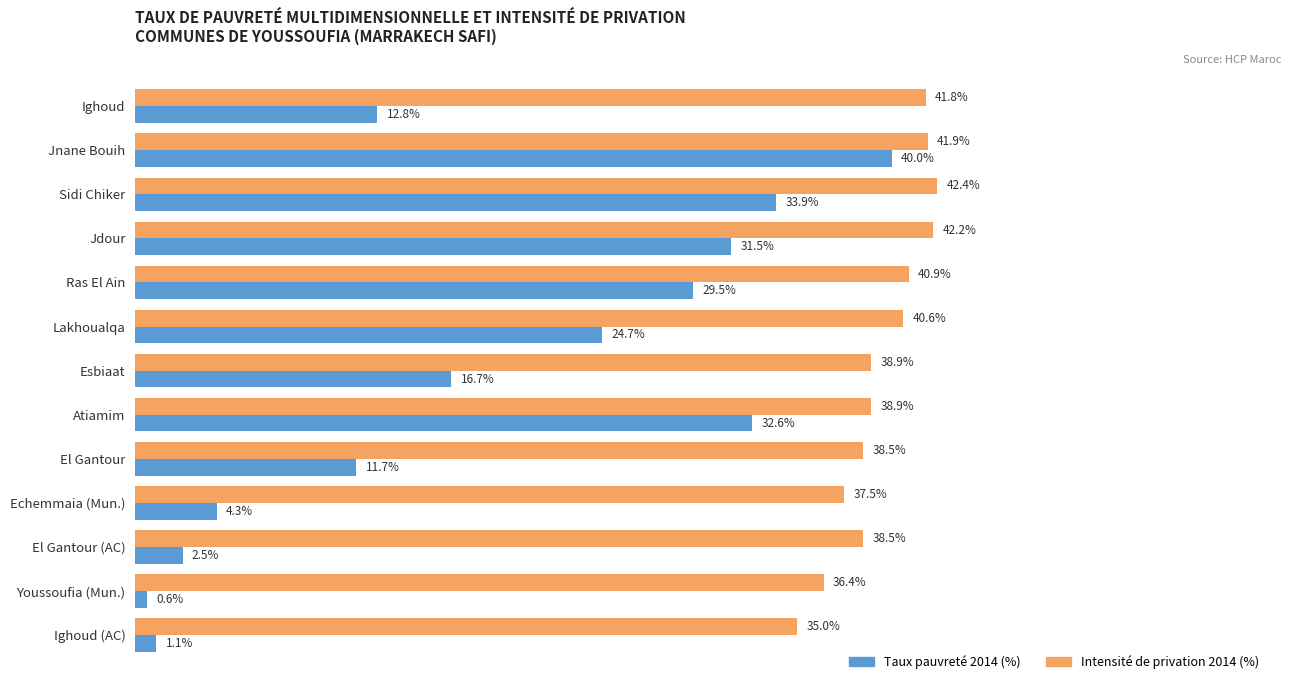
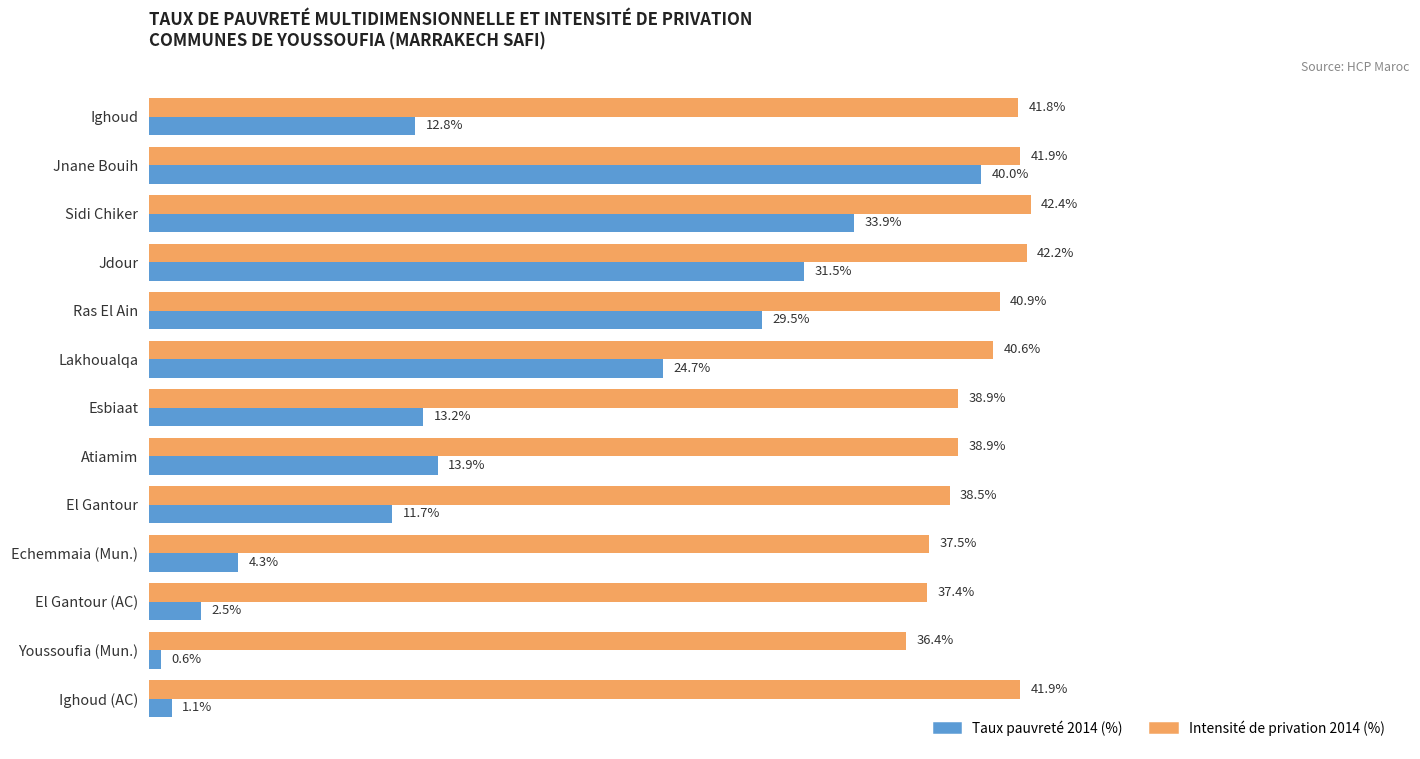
Taux pauvreté 2014 (%), Esbiaat: 16.7% -> 13.2%
Taux pauvreté 2014 (%), Atiamim: 32.6% -> 13.9%
Intensité de privation 2014 (%), El Gantour (AC): 38.5% -> 37.4%
Intensité de privation 2014 (%), Ighoud (AC): 35.0% -> 41.9%
